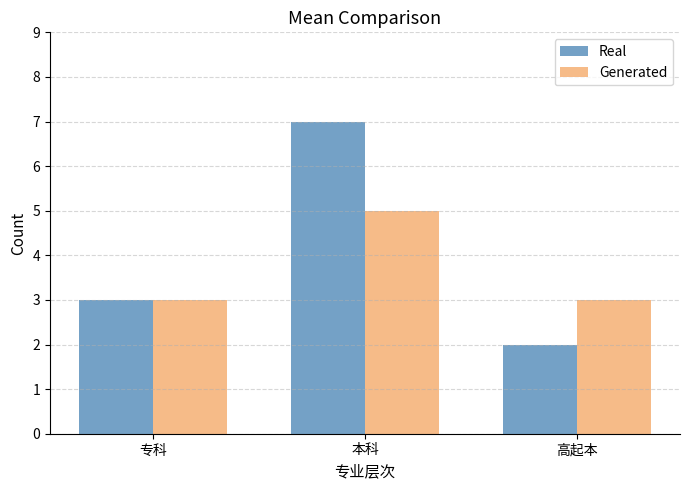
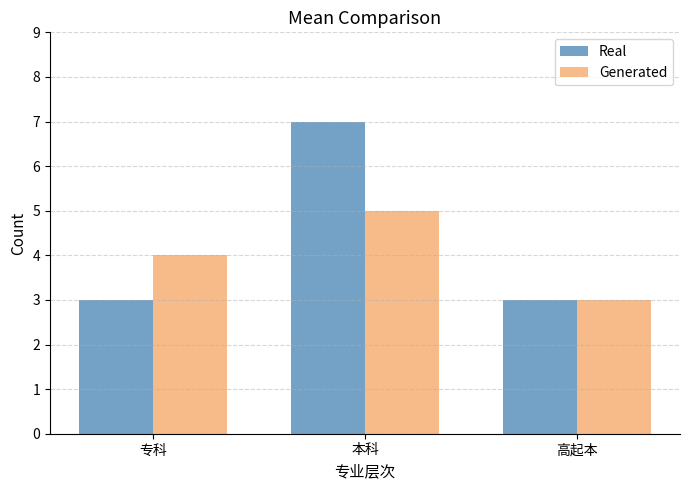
Generated, 专科: 3 -> 4
Real, 高起本: 2 -> 3
